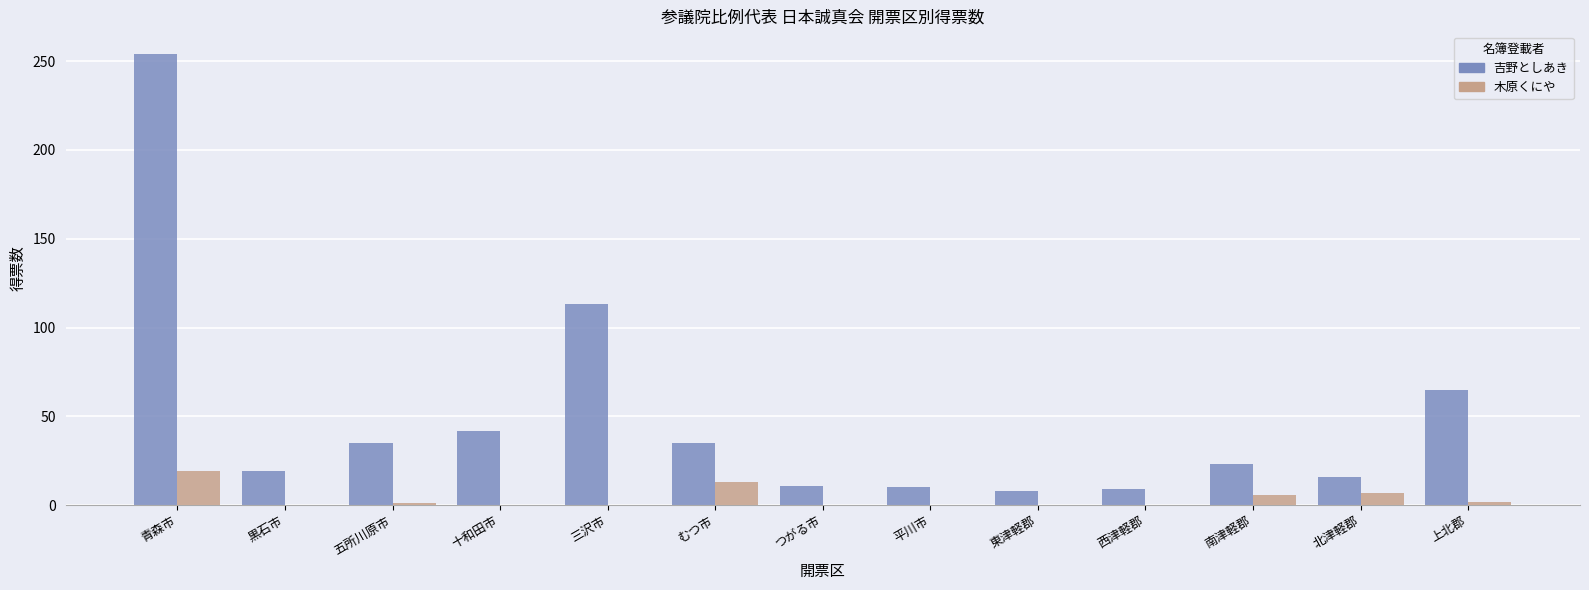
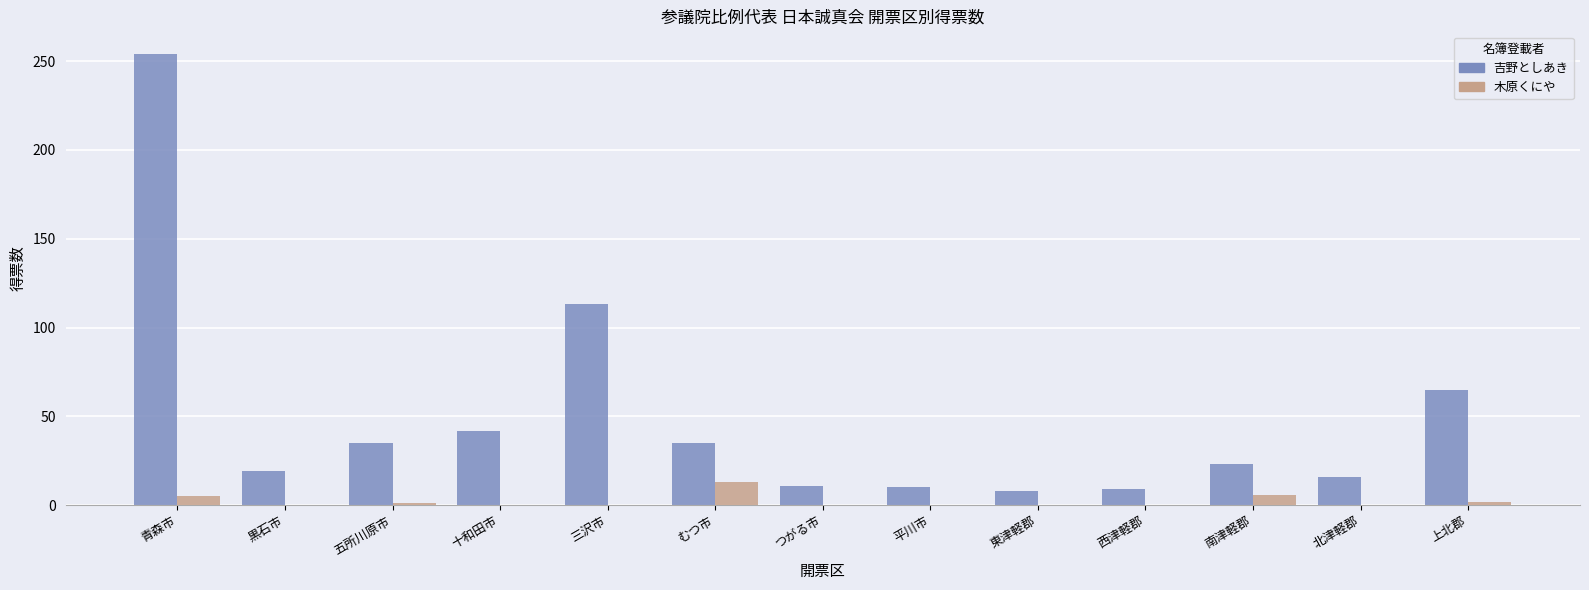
木原くにや, 青森市: 19 -> 5
木原くにや, 北津軽郡: 7 -> 0
